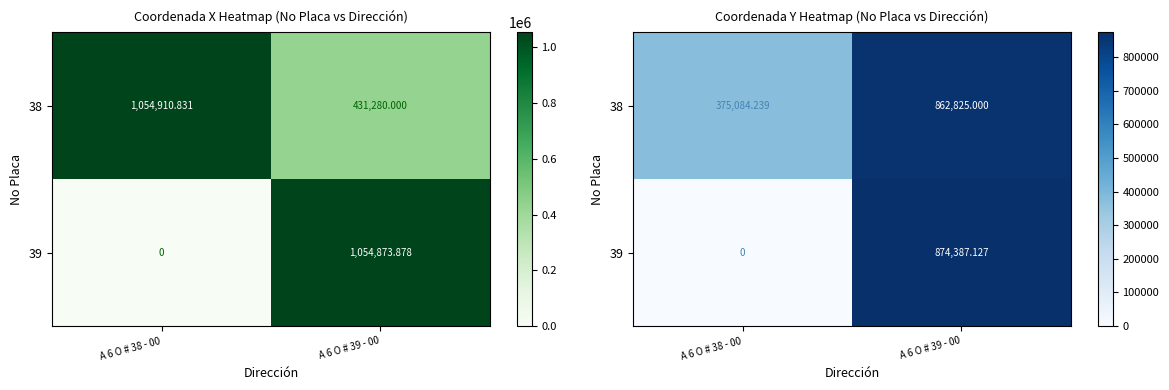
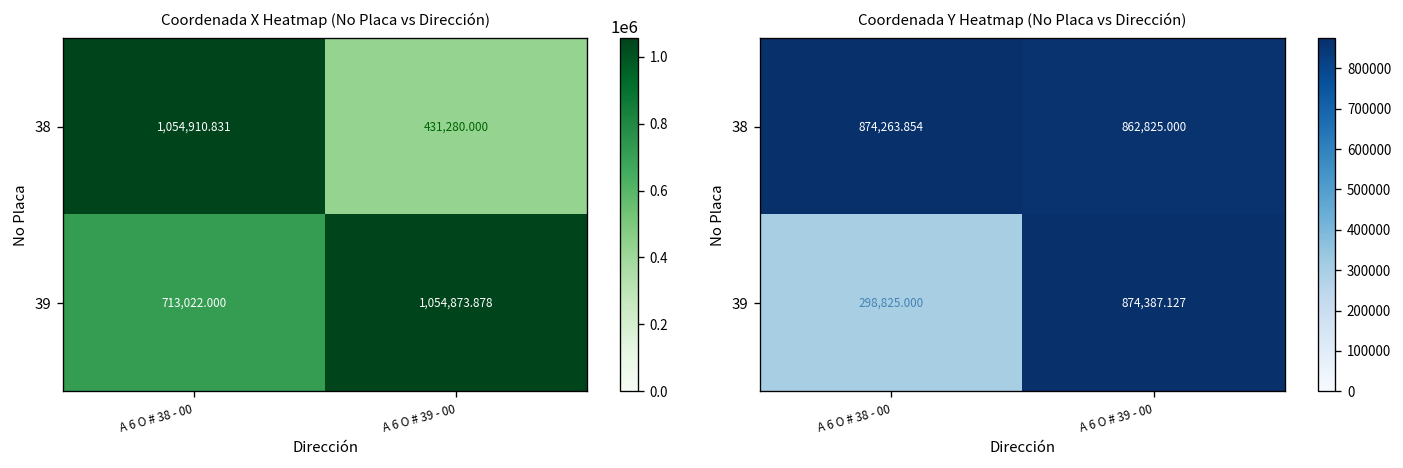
Coordenada X Heatmap (No Placa vs Dirección), 39, A 6 O # 38 - 00: 0 -> 713,022.000
Coordenada Y Heatmap (No Placa vs Dirección), 38, A 6 O # 38 - 00: 375,084.239 -> 874,263.854
Coordenada Y Heatmap (No Placa vs Dirección), 39, A 6 O # 38 - 00: 0 -> 298,825.000
